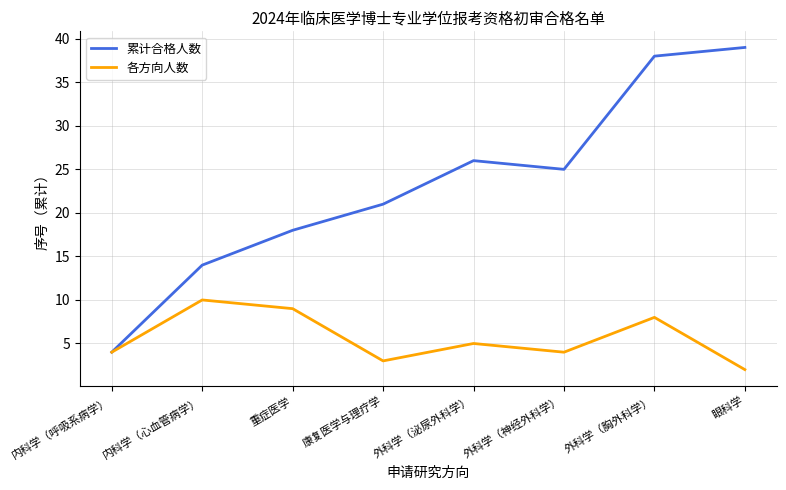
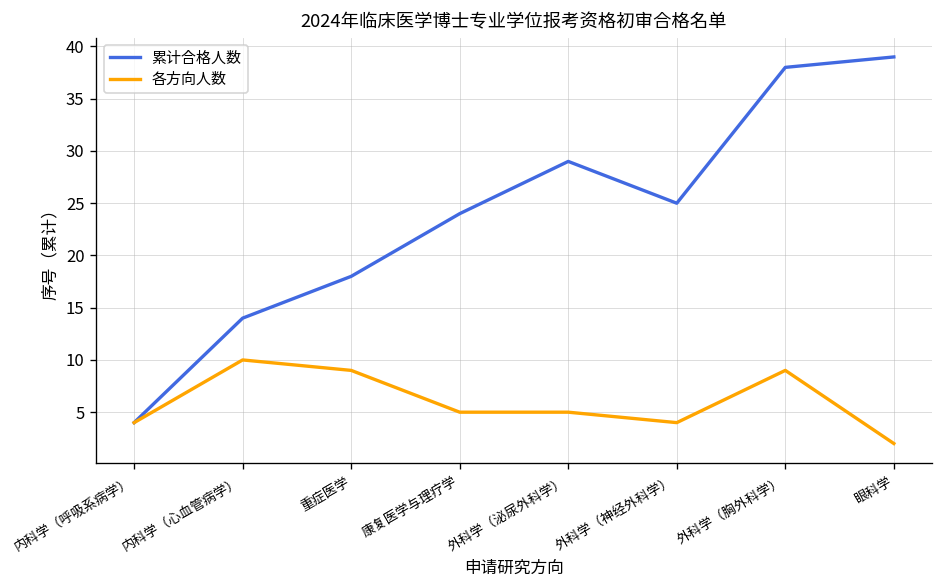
累计合格人数, 康复医学与理疗学: 21 -> 24
各方向人数, 康复医学与理疗学: 3 -> 5
累计合格人数, 外科学（泌尿外科学）: 26 -> 29
各方向人数, 外科学（胸外科学）: 8 -> 9
